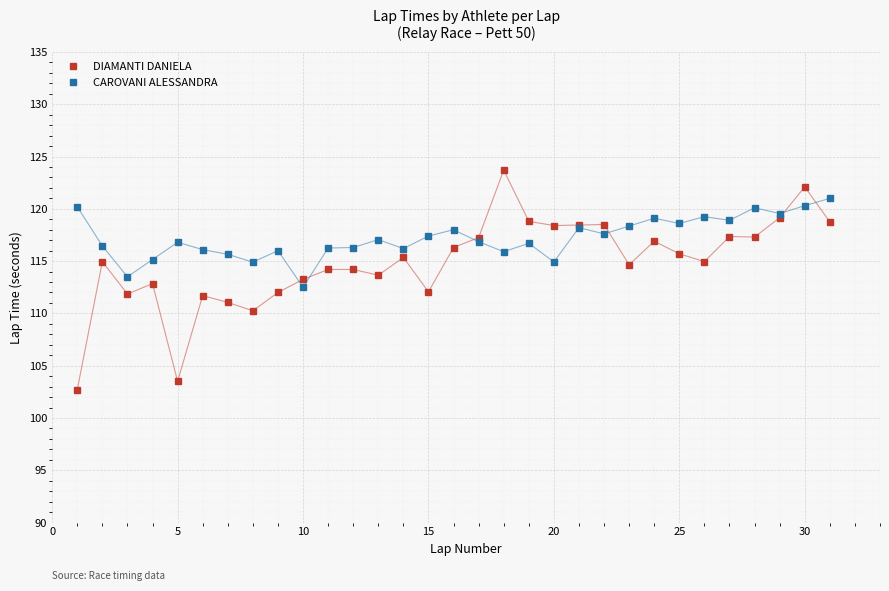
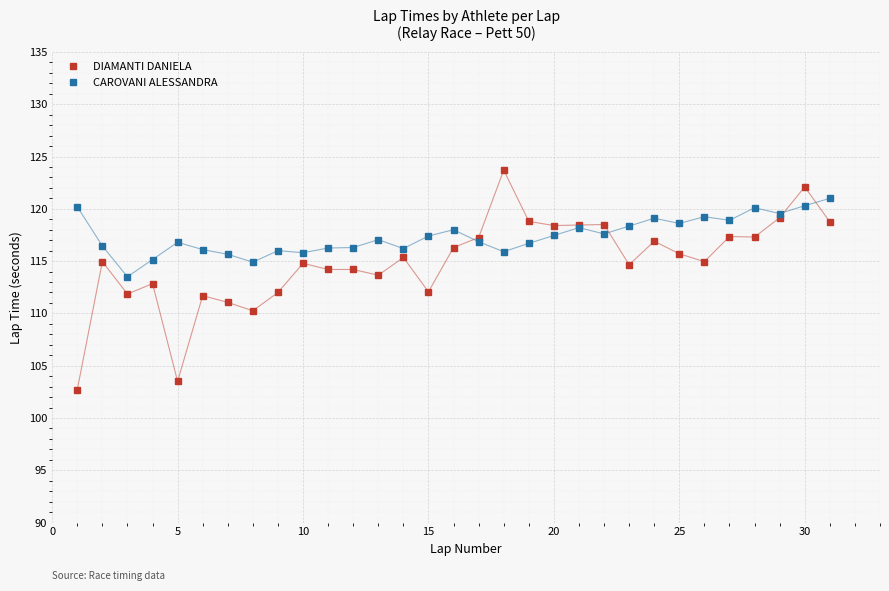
DIAMANTI DANIELA, 10: 113.3 -> 114.8
CAROVANI ALESSANDRA, 10: 112.5 -> 115.8
CAROVANI ALESSANDRA, 20: 114.9 -> 117.5
